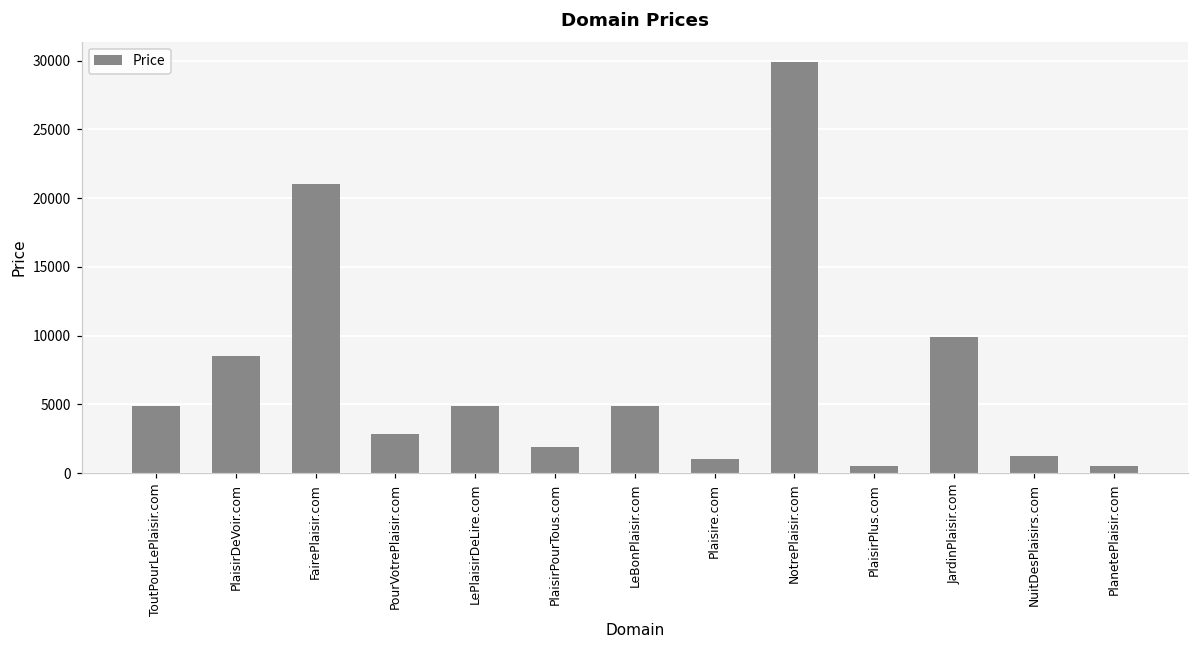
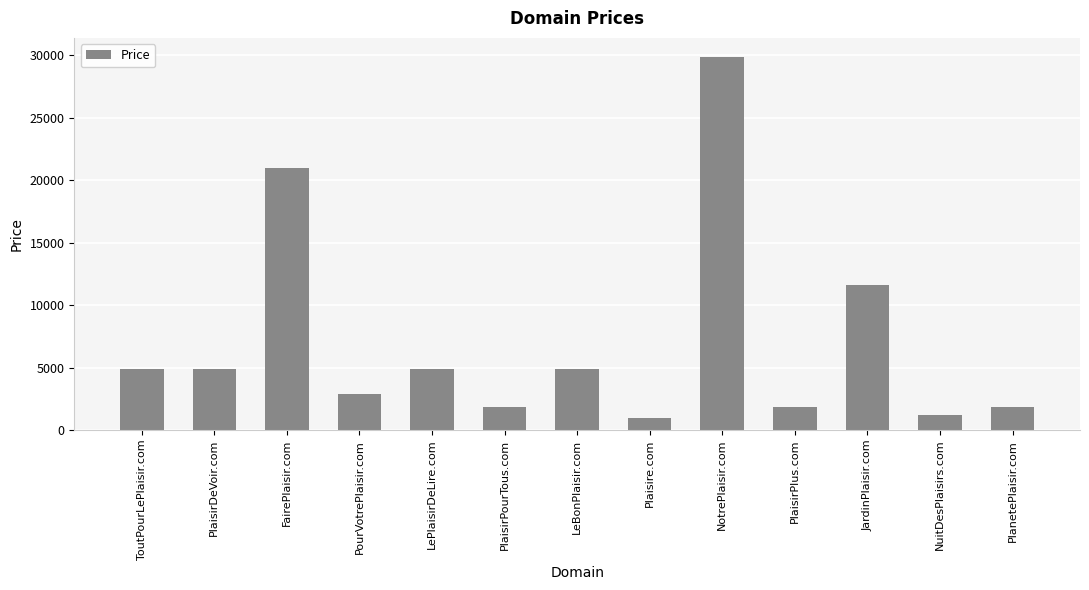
PlaisirDeVoir.com: 8500 -> 4900
PlaisirPlus.com: 500 -> 1900
JardinPlaisir.com: 9900 -> 11600
PlanetePlaisir.com: 500 -> 1900
